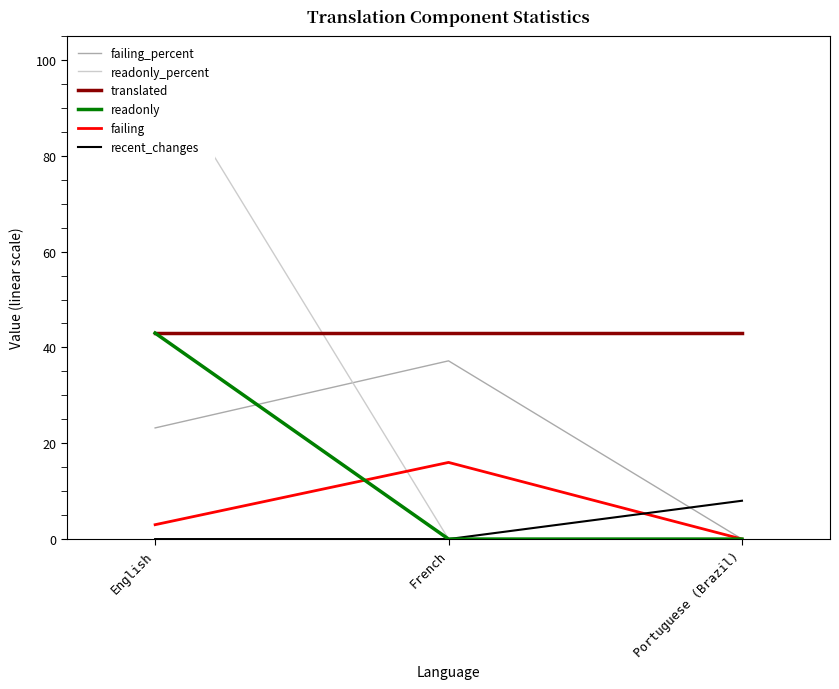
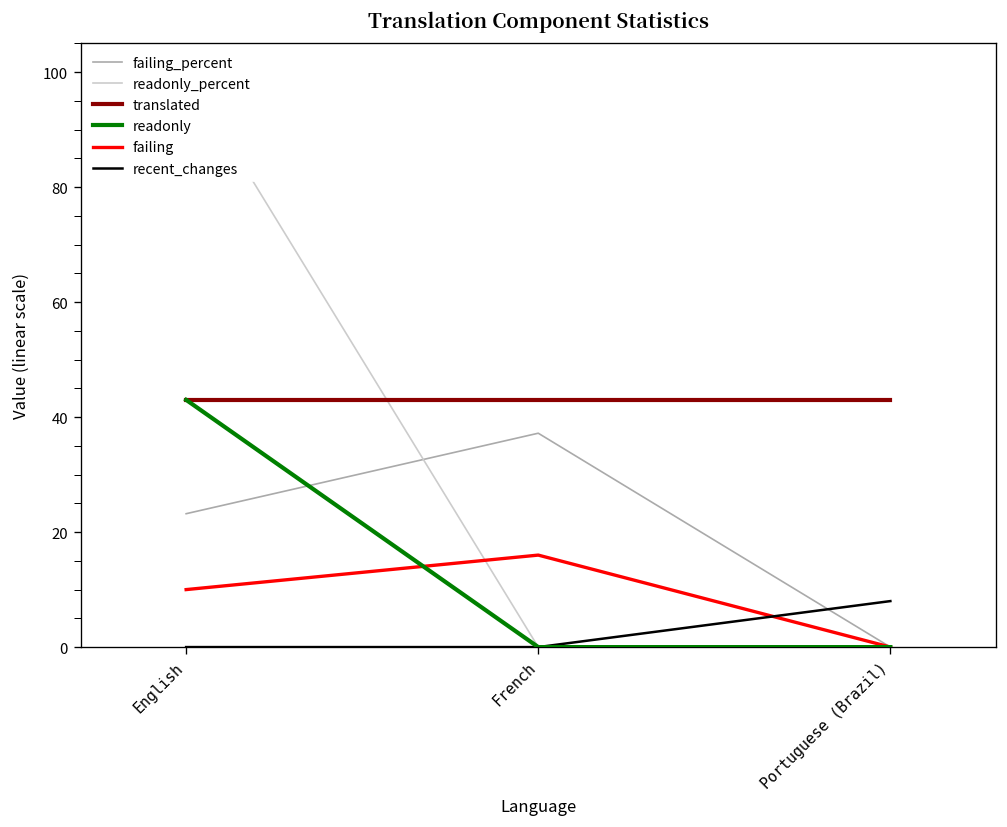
failing, English: 3 -> 10
